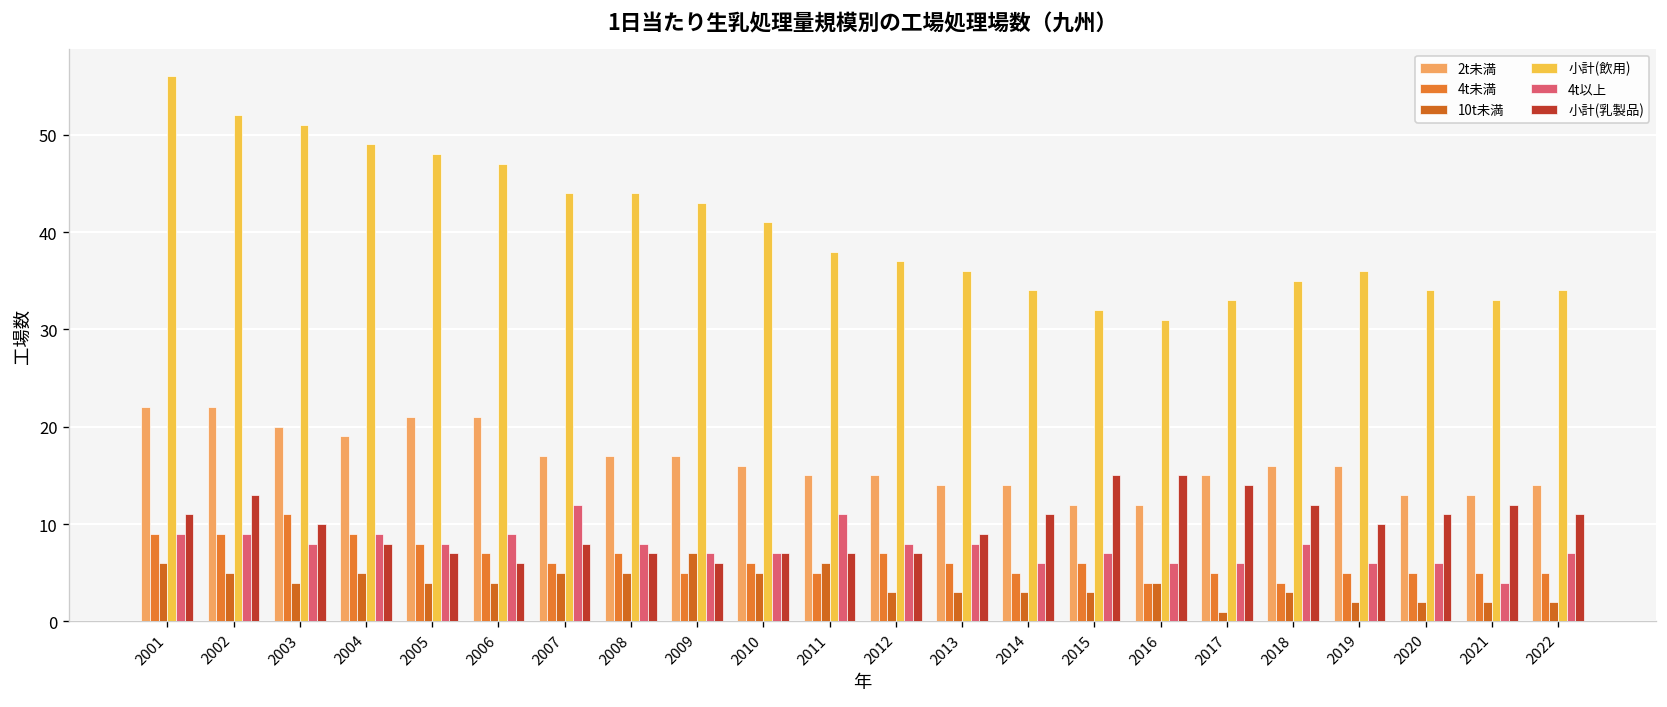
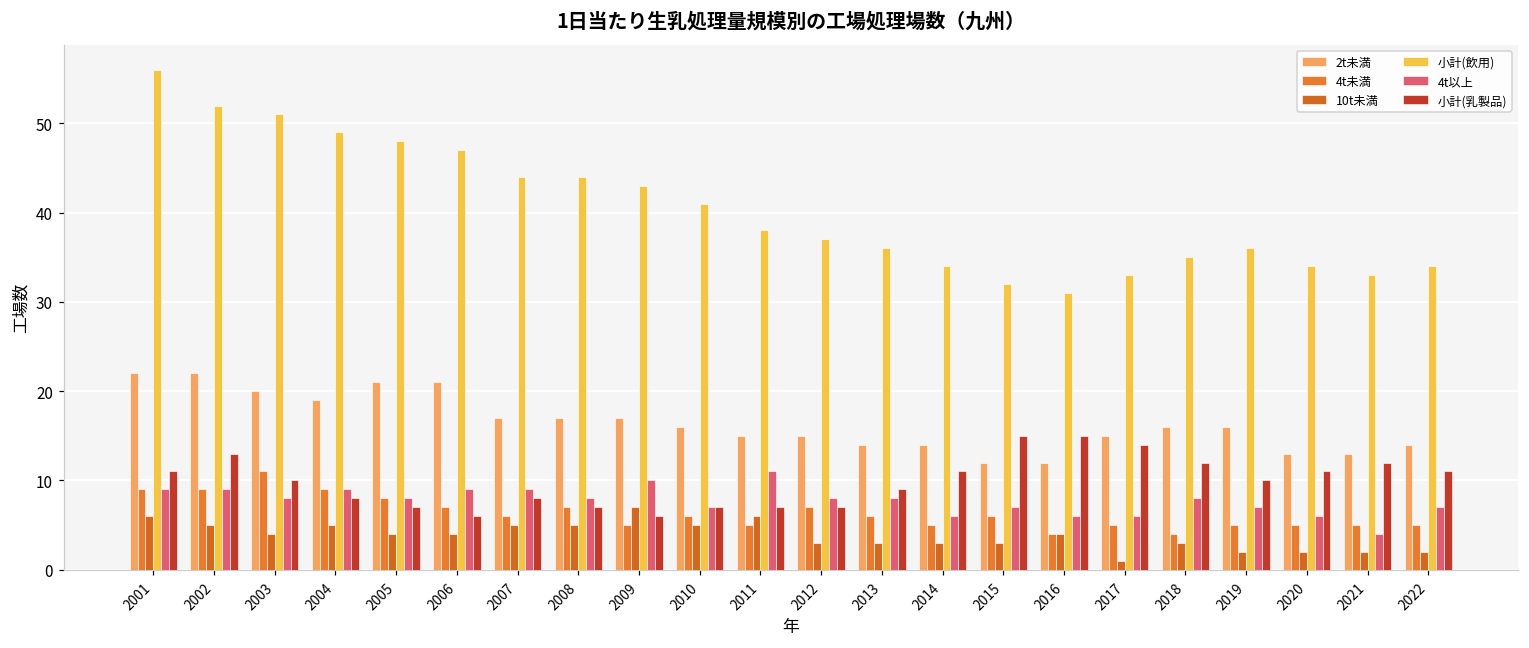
4t以上, 2007: 12 -> 9
4t以上, 2009: 7 -> 10
4t以上, 2019: 6 -> 7
